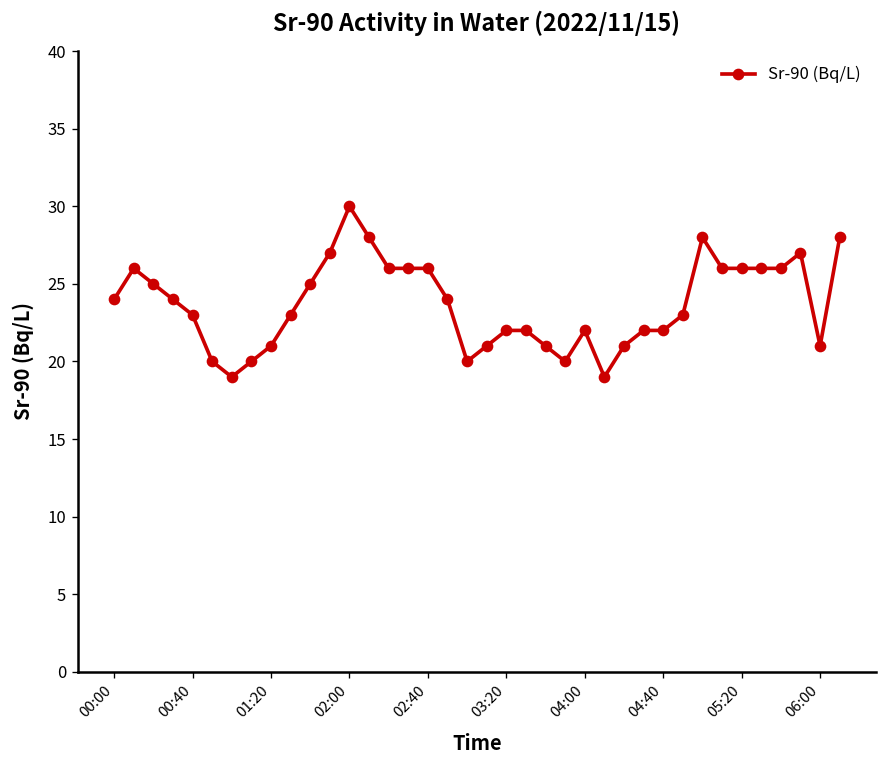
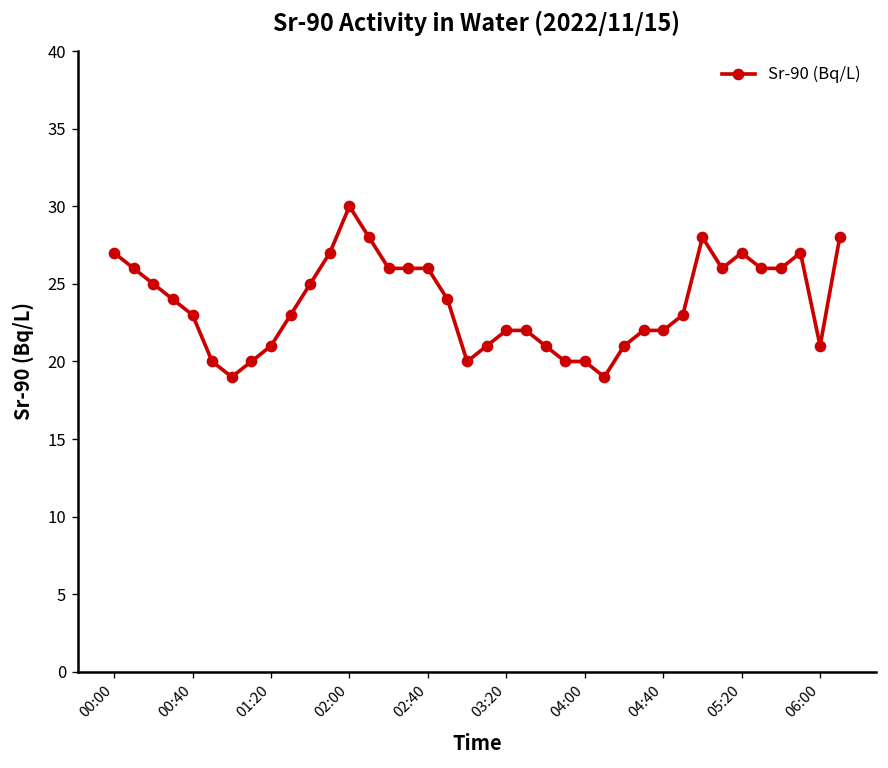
00:00: 24 -> 27
04:00: 22 -> 20
05:20: 26 -> 27
